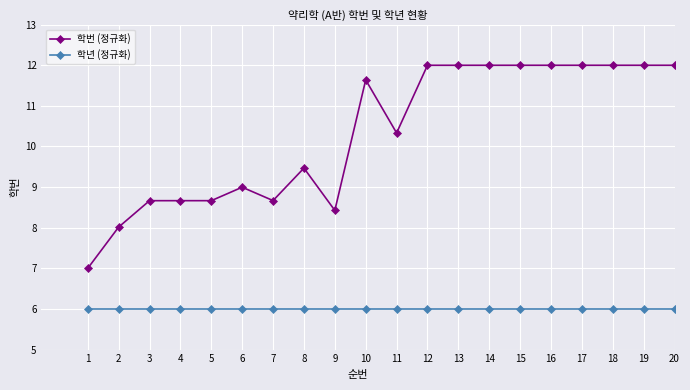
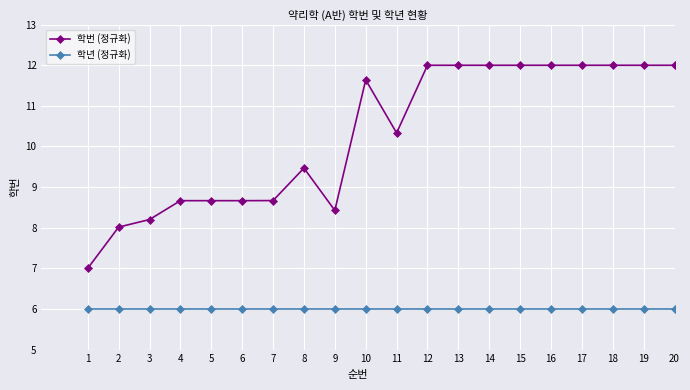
학번 (정규화), 3: 8.7 -> 8.2
학번 (정규화), 6: 9.0 -> 8.7
